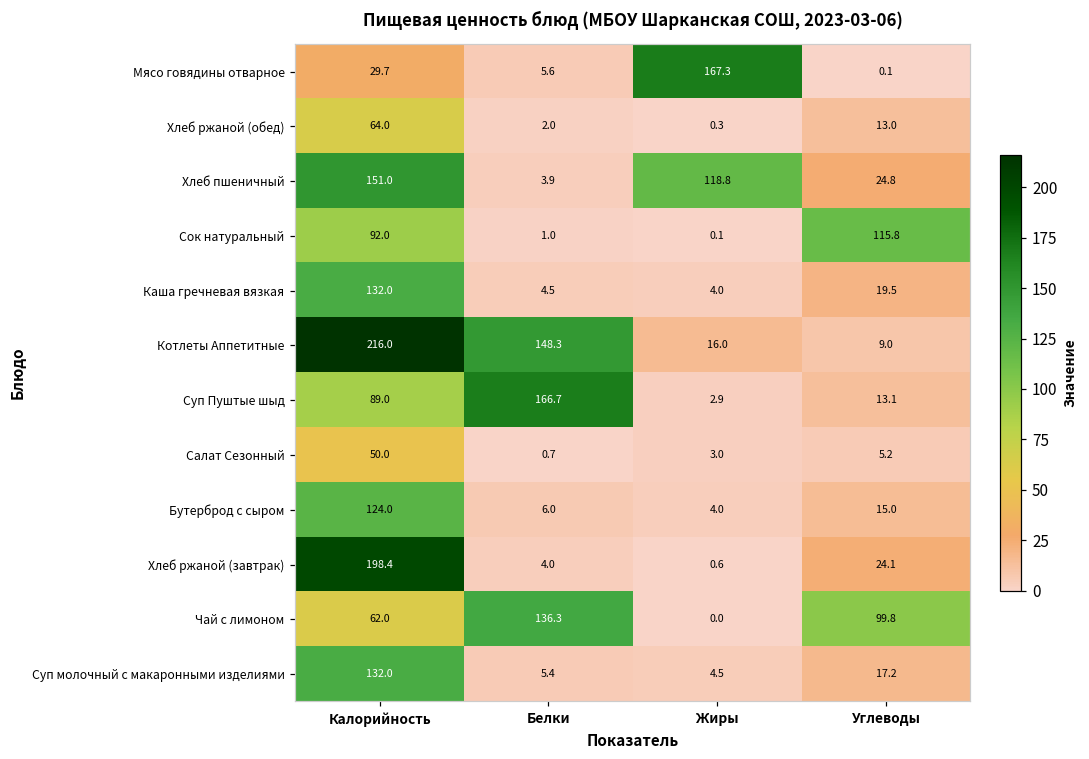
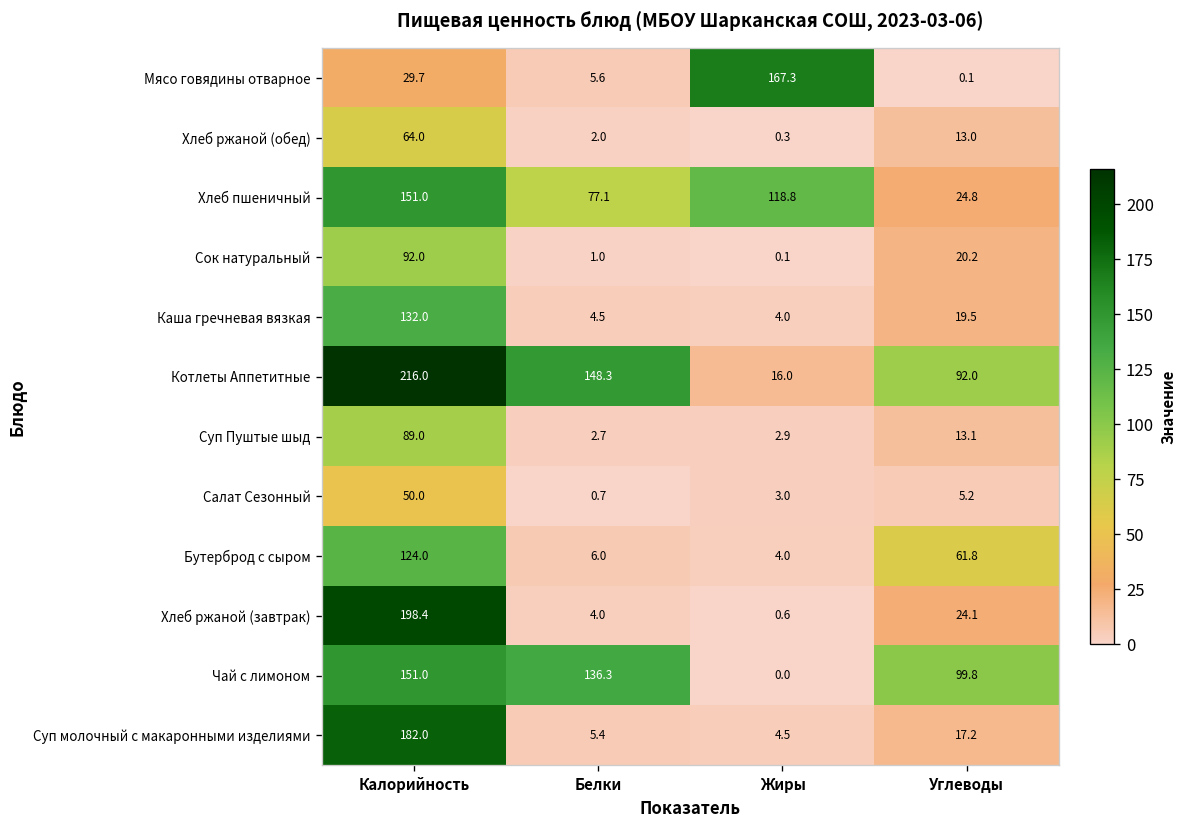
Хлеб пшеничный, Белки: 3.9 -> 77.1
Сок натуральный, Углеводы: 115.8 -> 20.2
Котлеты Аппетитные, Углеводы: 9.0 -> 92.0
Суп Пуштые шыд, Белки: 166.7 -> 2.7
Бутерброд с сыром, Углеводы: 15.0 -> 61.8
Чай с лимоном, Калорийность: 62.0 -> 151.0
Суп молочный с макаронными изделиями, Калорийность: 132.0 -> 182.0
